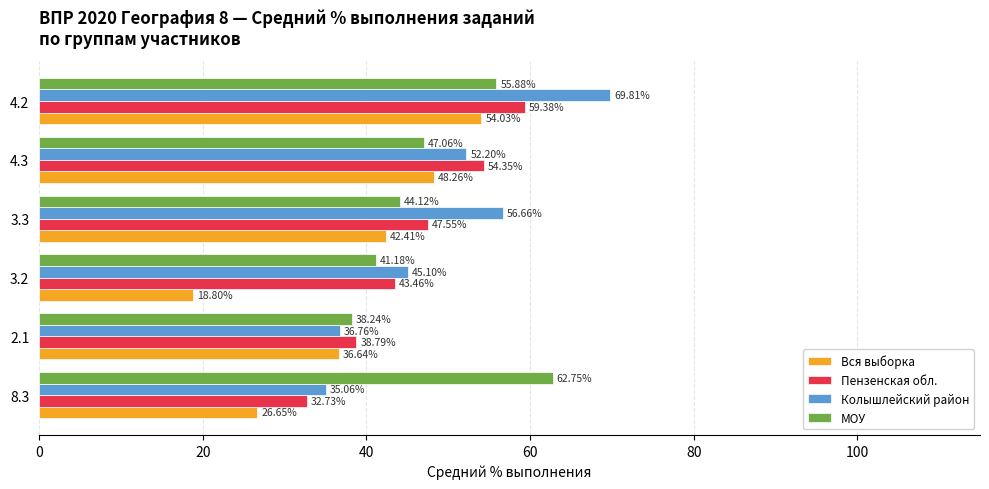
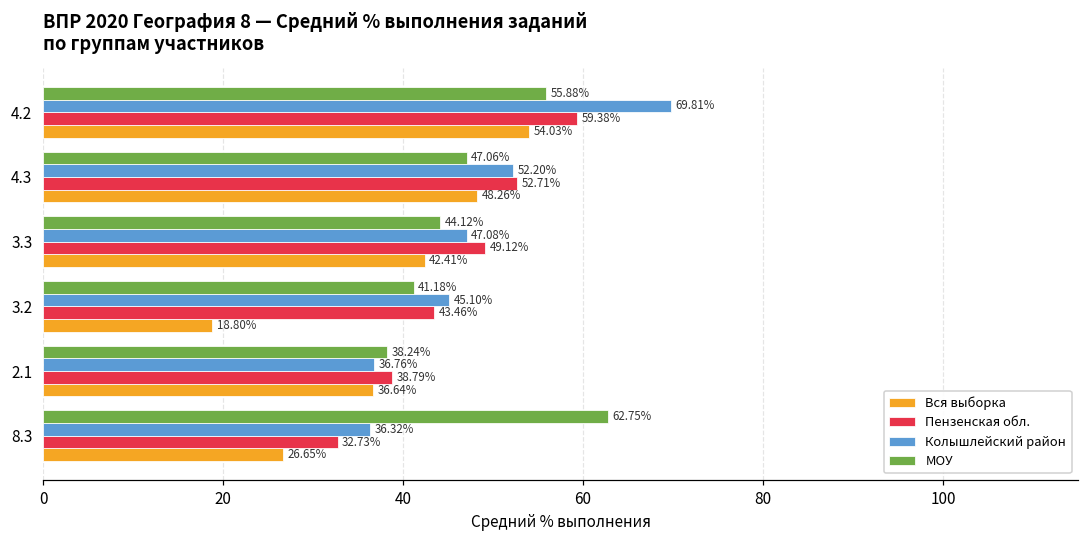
Пензенская обл., 4.3: 54.35% -> 52.71%
Колышлейский район, 3.3: 56.66% -> 47.08%
Пензенская обл., 3.3: 47.55% -> 49.12%
Колышлейский район, 8.3: 35.06% -> 36.32%
